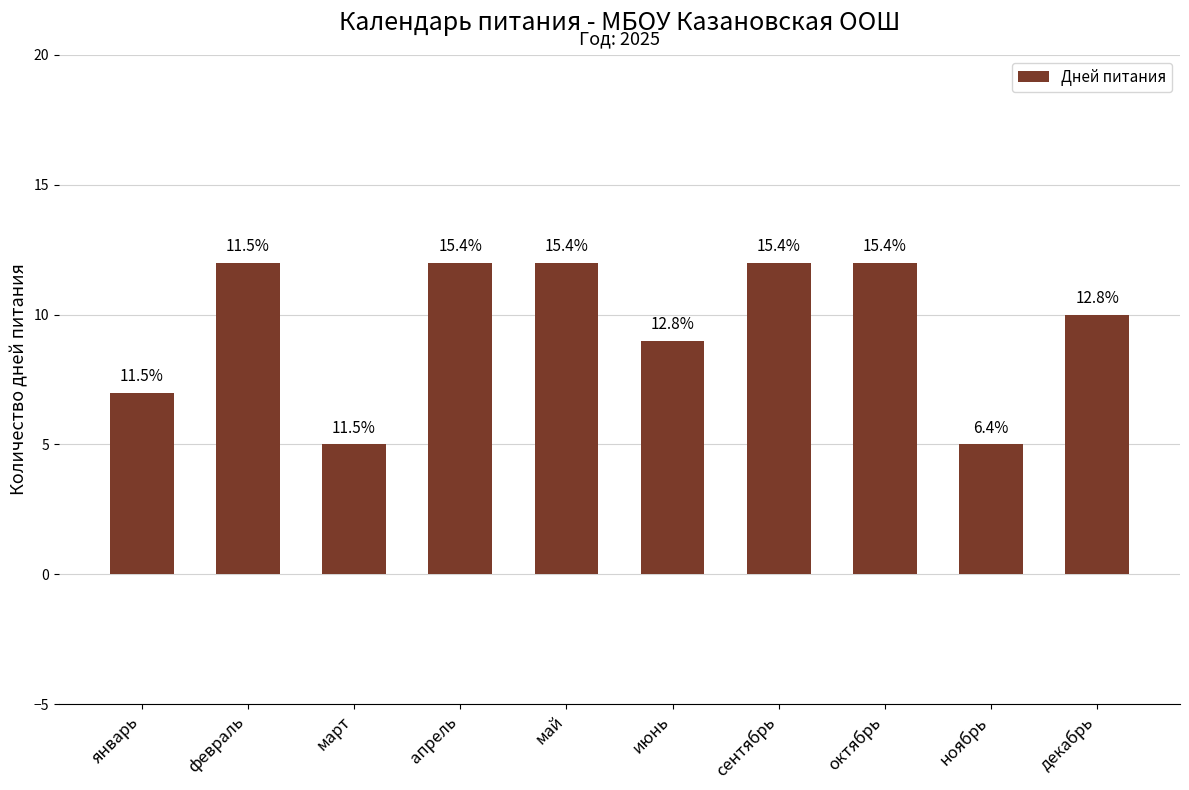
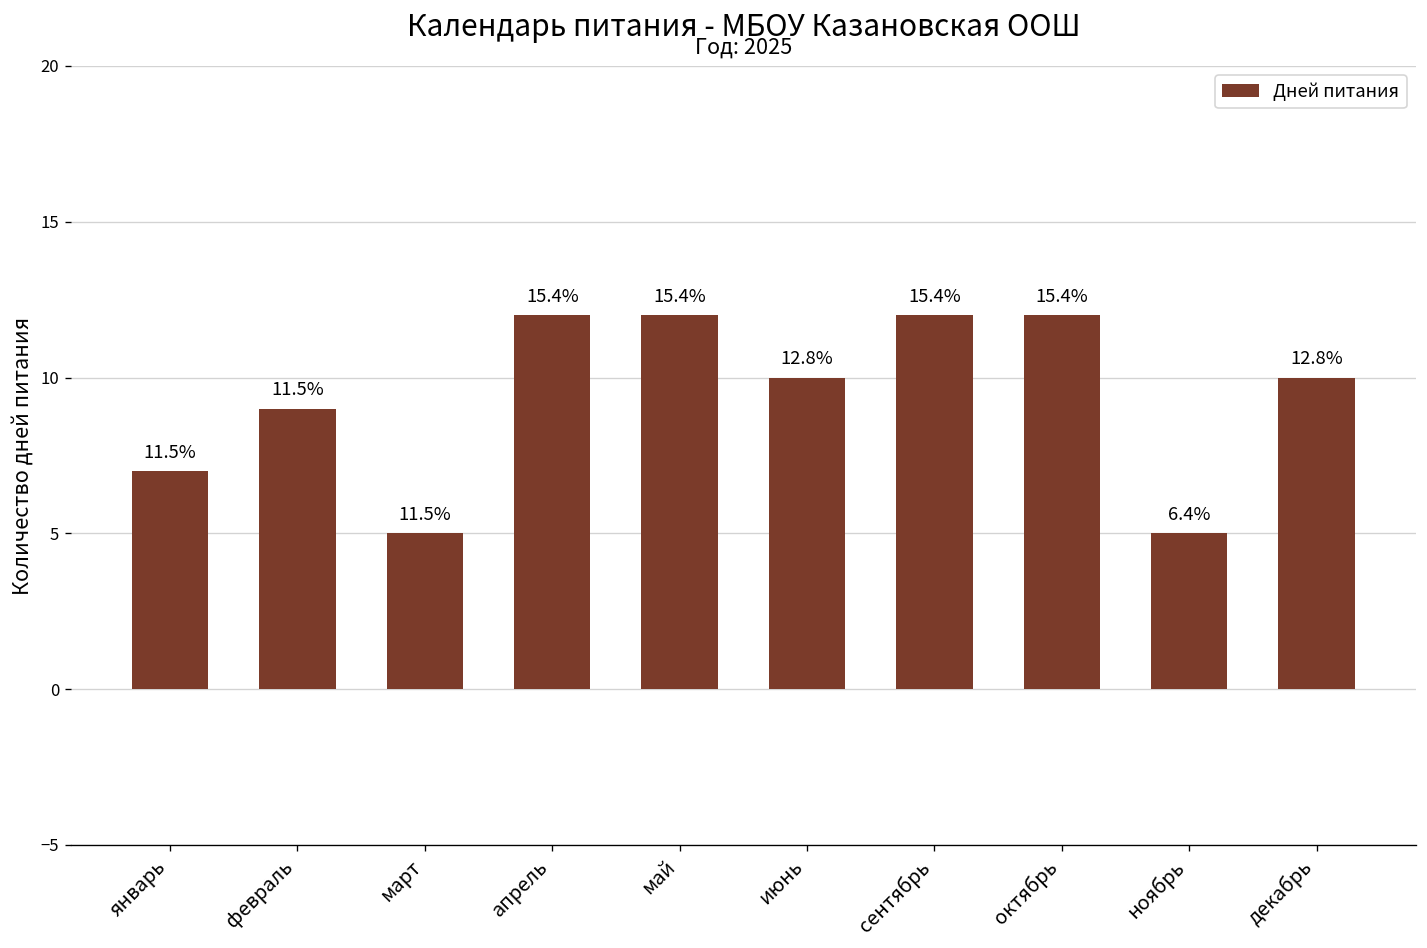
февраль: 12 -> 9
июнь: 9 -> 10
